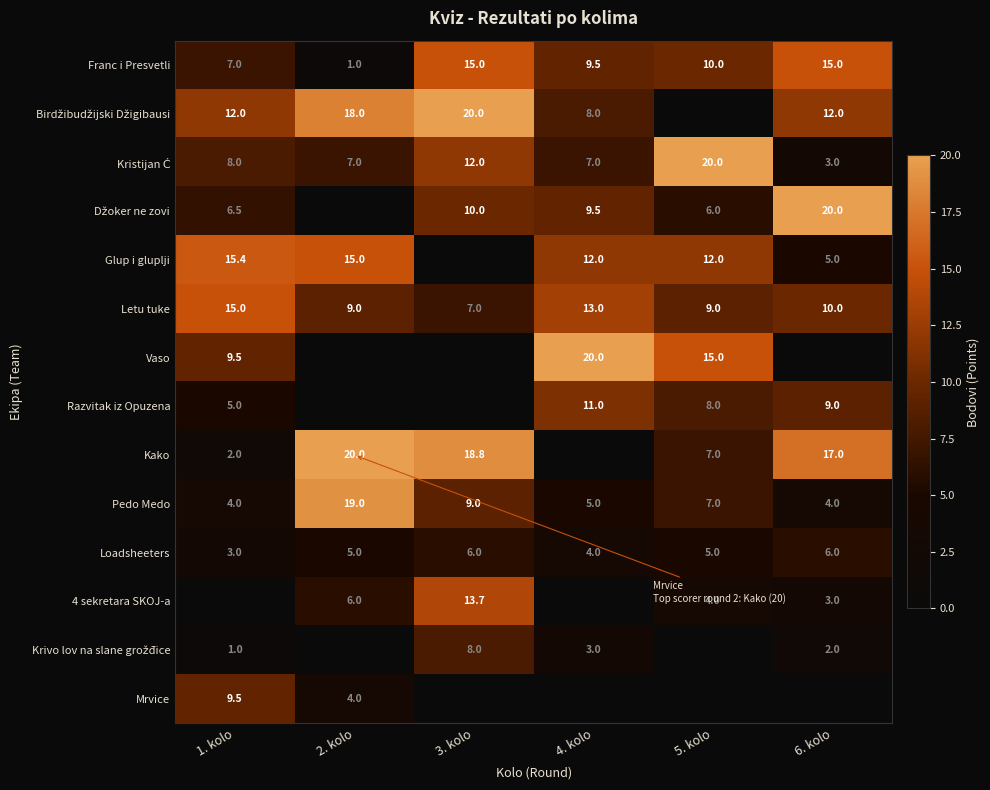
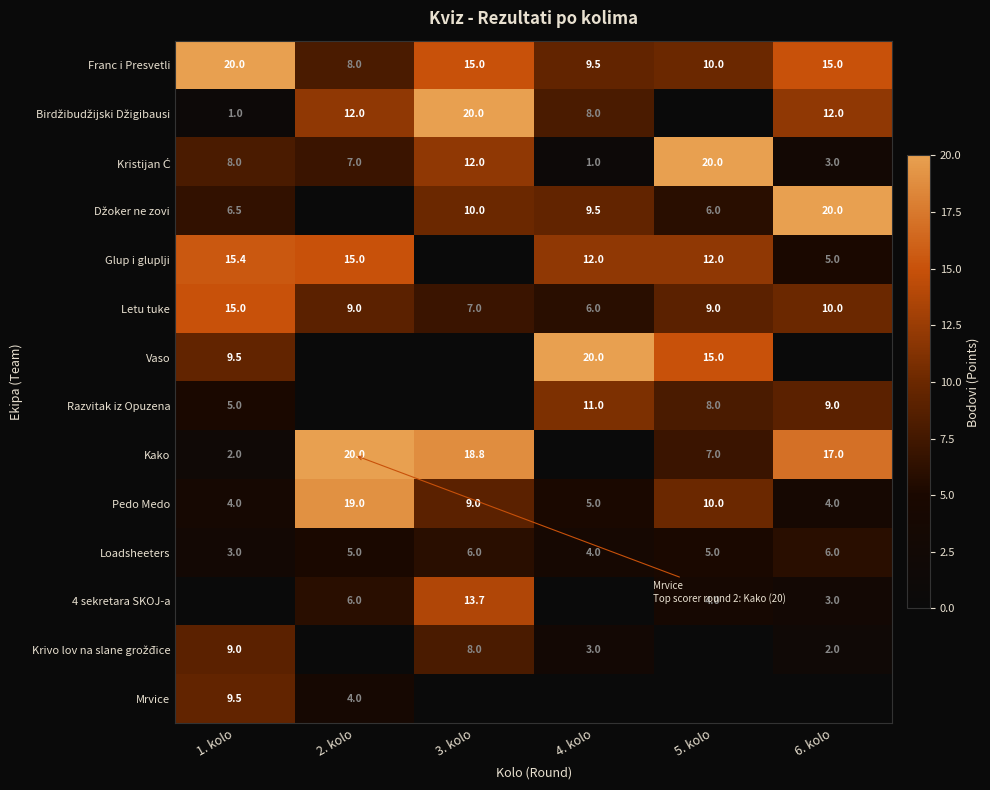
Franc i Presvetli, 1. kolo: 7.0 -> 20.0
Franc i Presvetli, 2. kolo: 1.0 -> 8.0
Birdžibudžijski Džigibausi, 1. kolo: 12.0 -> 1.0
Birdžibudžijski Džigibausi, 2. kolo: 18.0 -> 12.0
Kristijan Ć, 4. kolo: 7.0 -> 1.0
Letu tuke, 4. kolo: 13.0 -> 6.0
Pedo Medo, 5. kolo: 7.0 -> 10.0
Krivo lov na slane grožđice, 1. kolo: 1.0 -> 9.0
